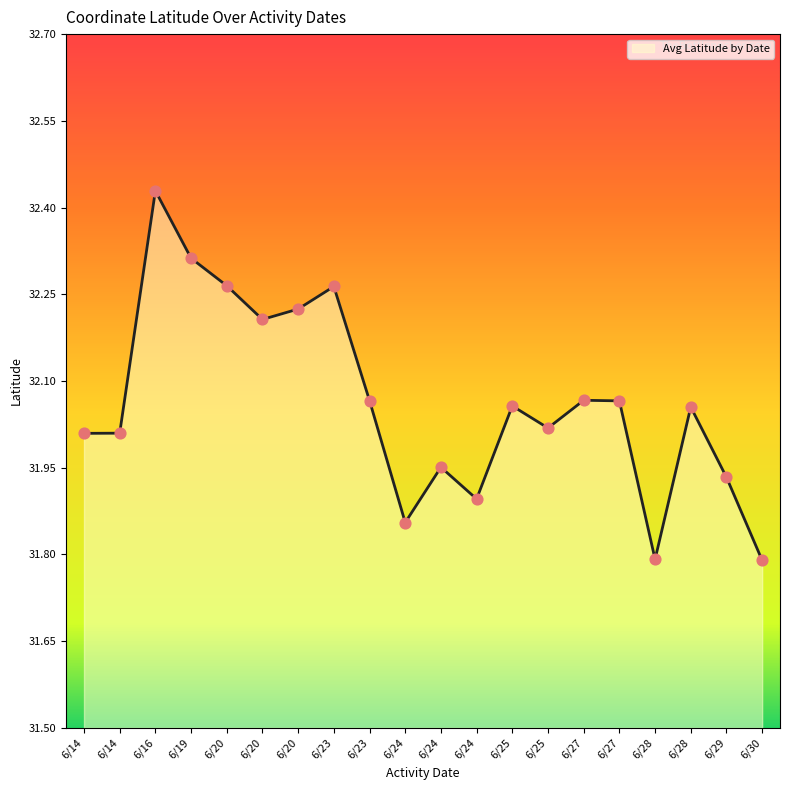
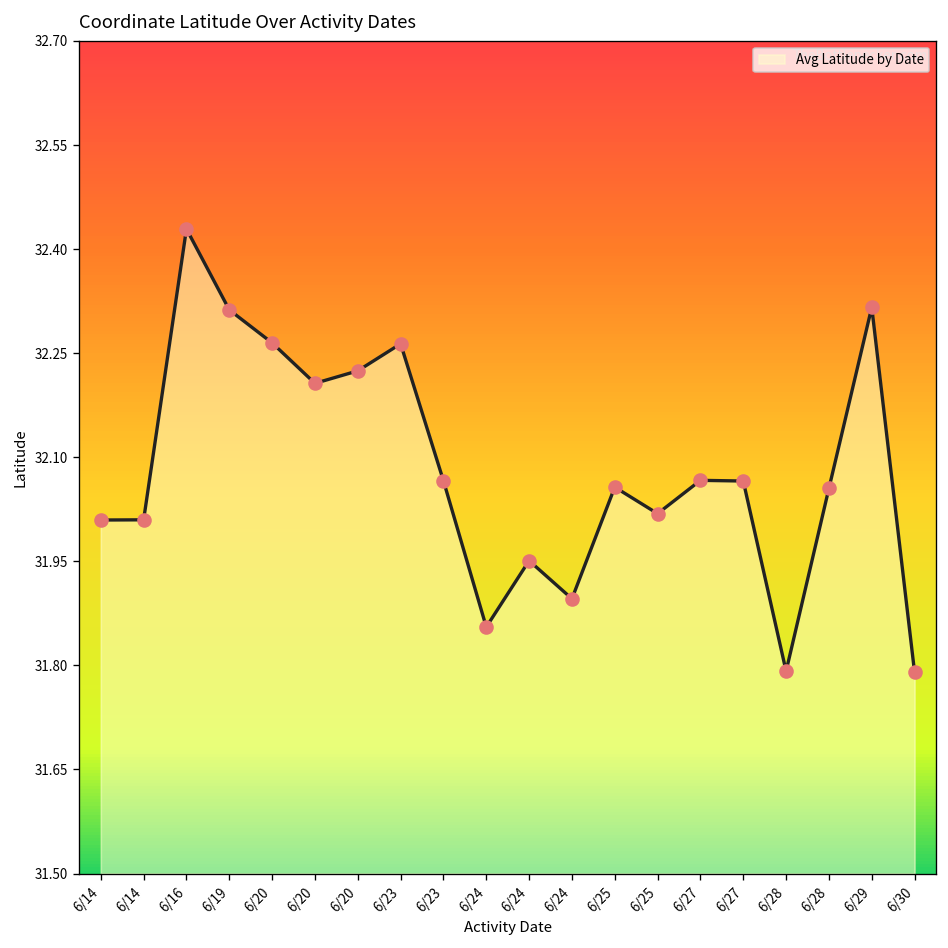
6/29: 31.93 -> 32.32
